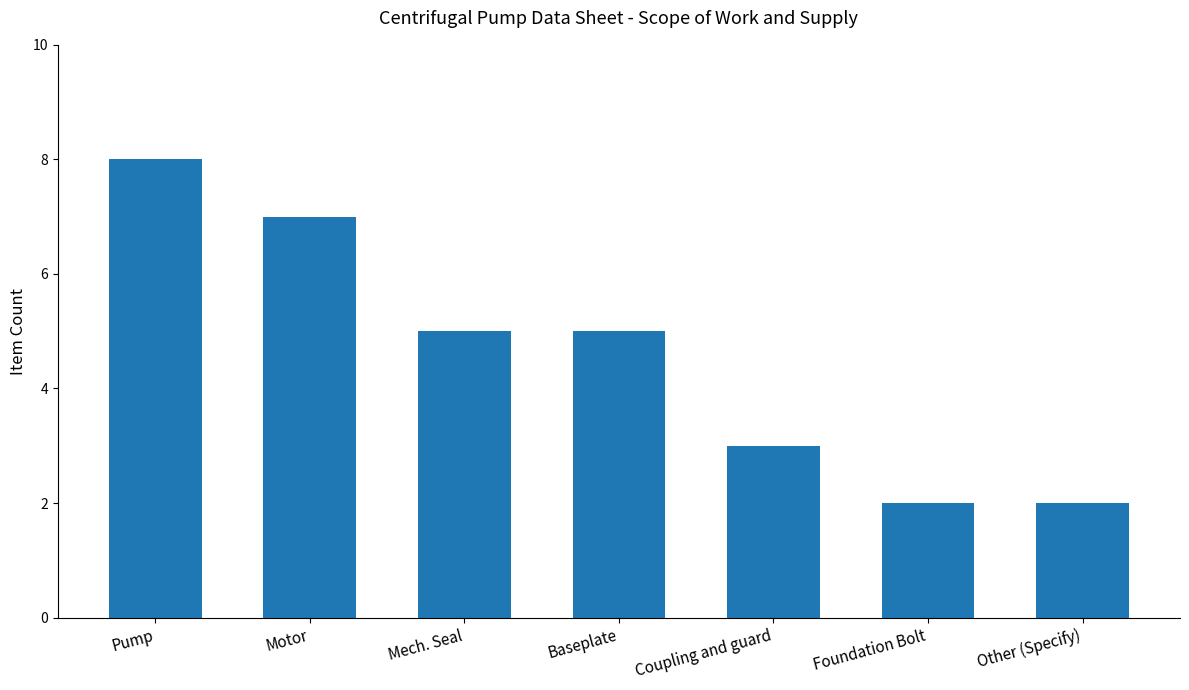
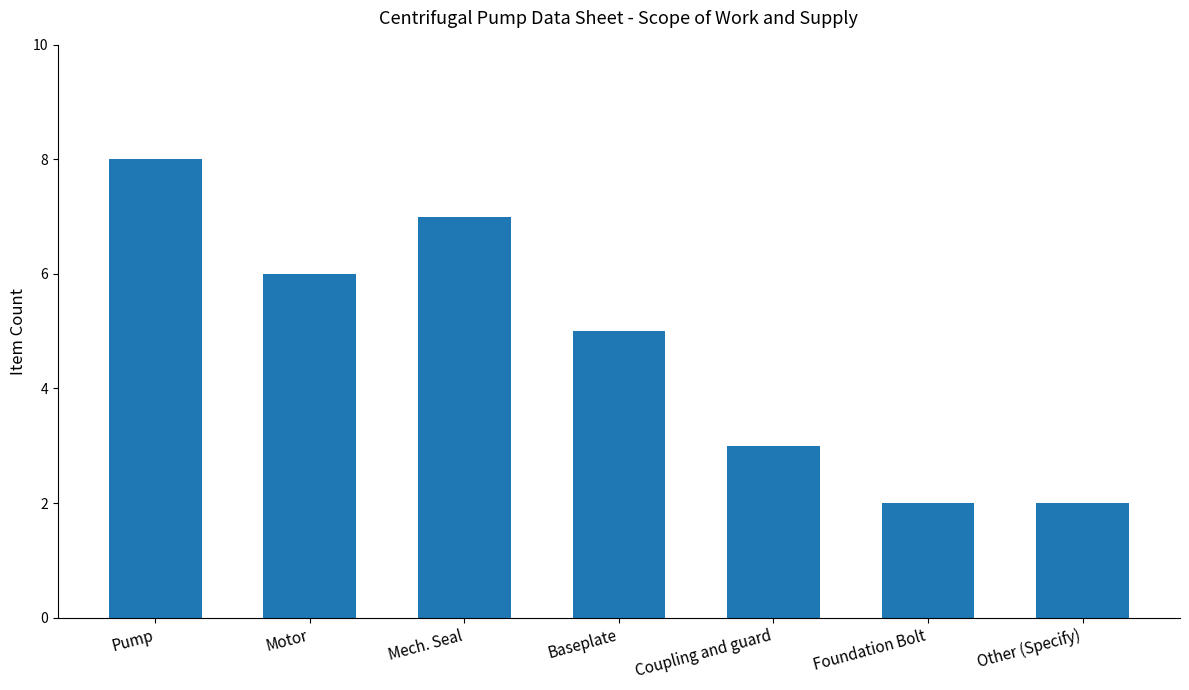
Motor: 7 -> 6
Mech. Seal: 5 -> 7
